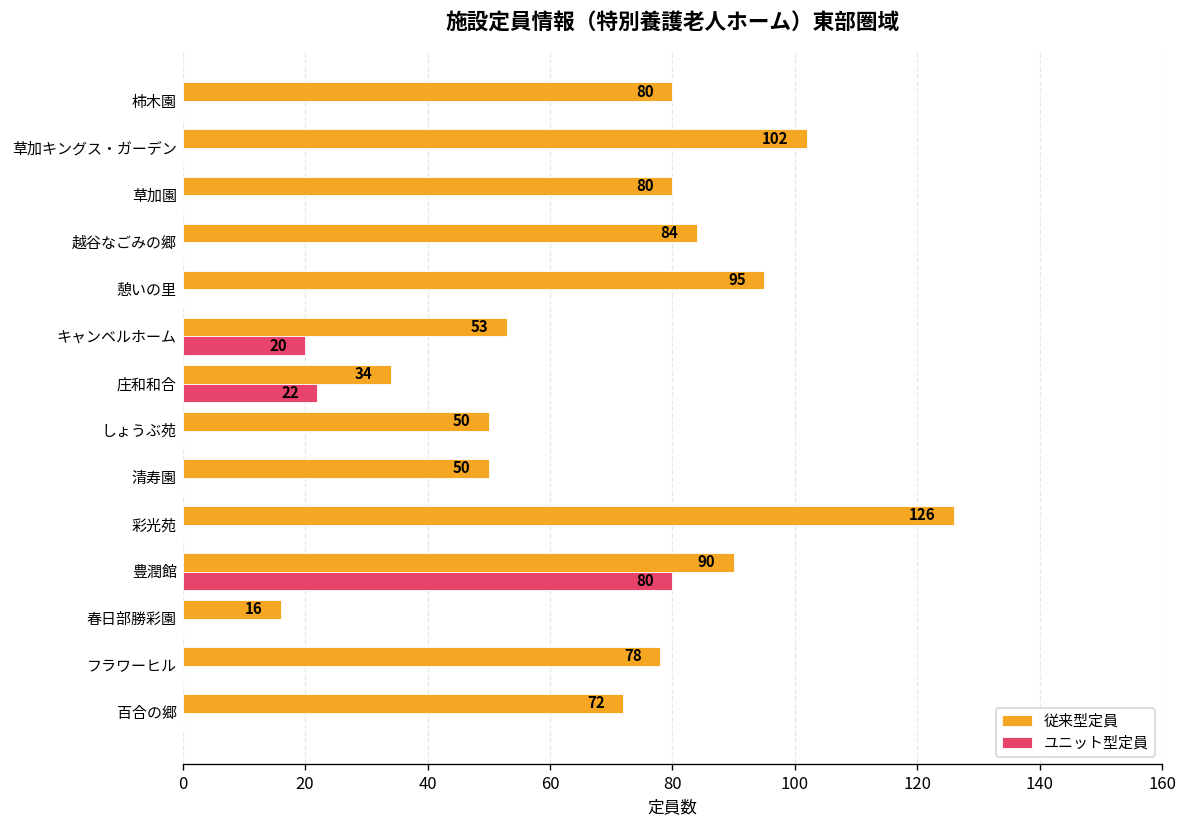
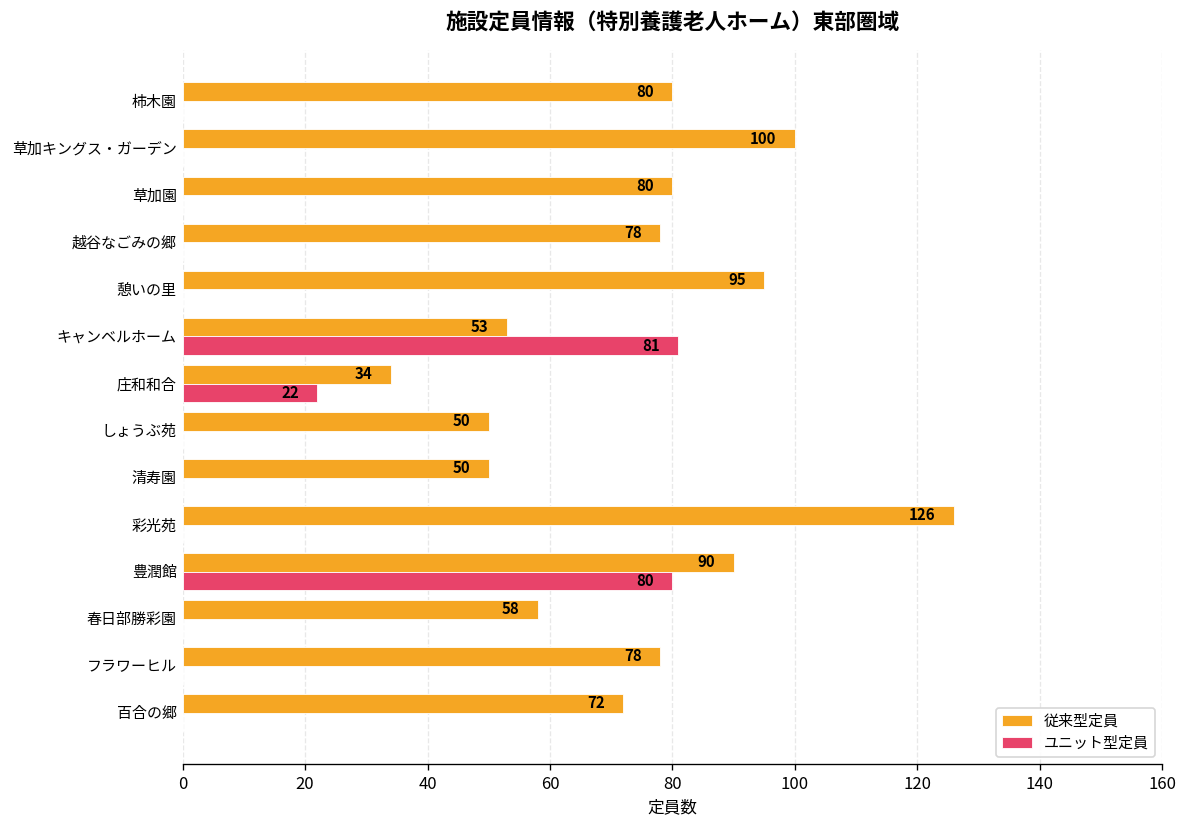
従来型定員, 草加キングス・ガーデン: 102 -> 100
従来型定員, 越谷なごみの郷: 84 -> 78
ユニット型定員, キャンベルホーム: 20 -> 81
従来型定員, 春日部勝彩園: 16 -> 58
